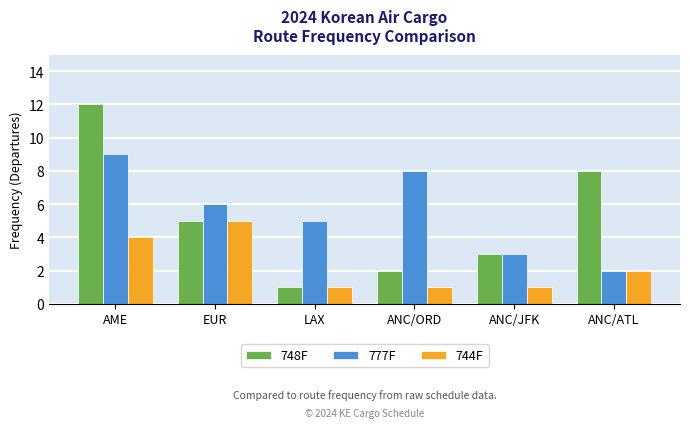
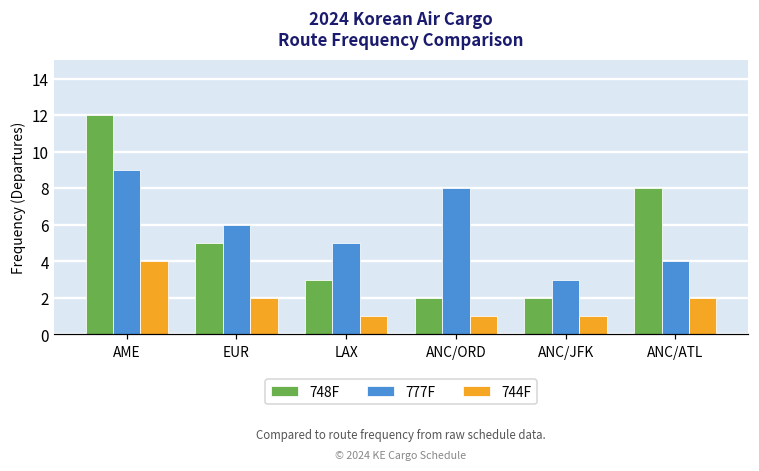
744F, EUR: 5 -> 2
748F, LAX: 1 -> 3
748F, ANC/JFK: 3 -> 2
777F, ANC/ATL: 2 -> 4
